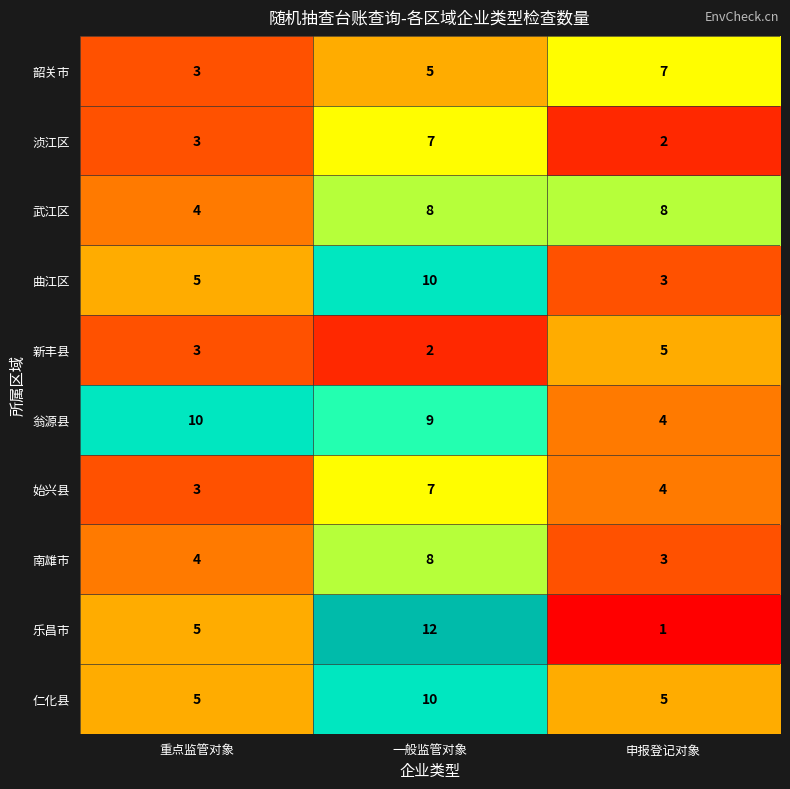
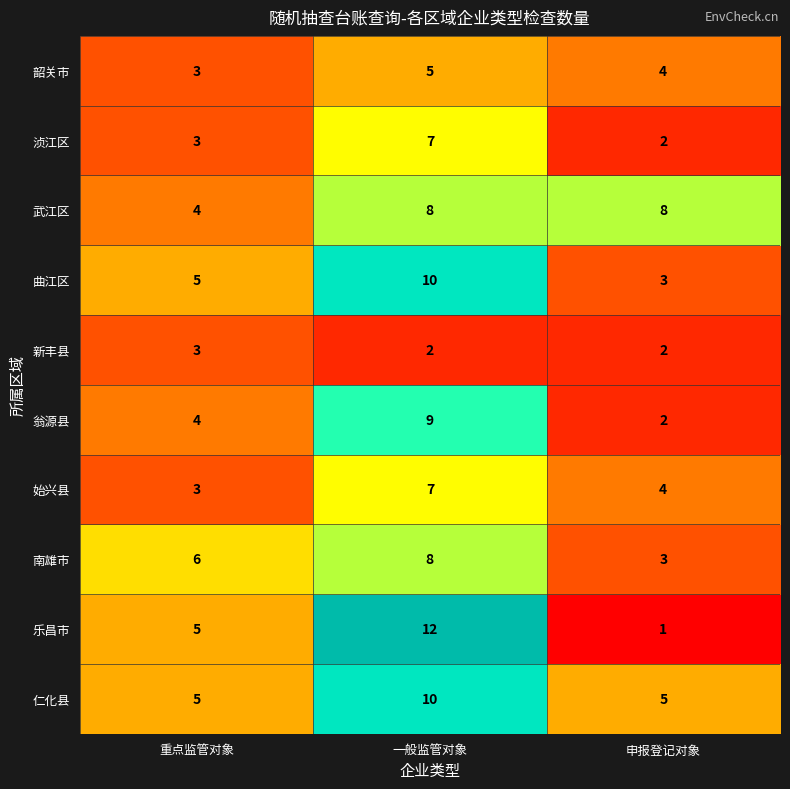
韶关市, 申报登记对象: 7 -> 4
新丰县, 申报登记对象: 5 -> 2
翁源县, 重点监管对象: 10 -> 4
翁源县, 申报登记对象: 4 -> 2
南雄市, 重点监管对象: 4 -> 6
